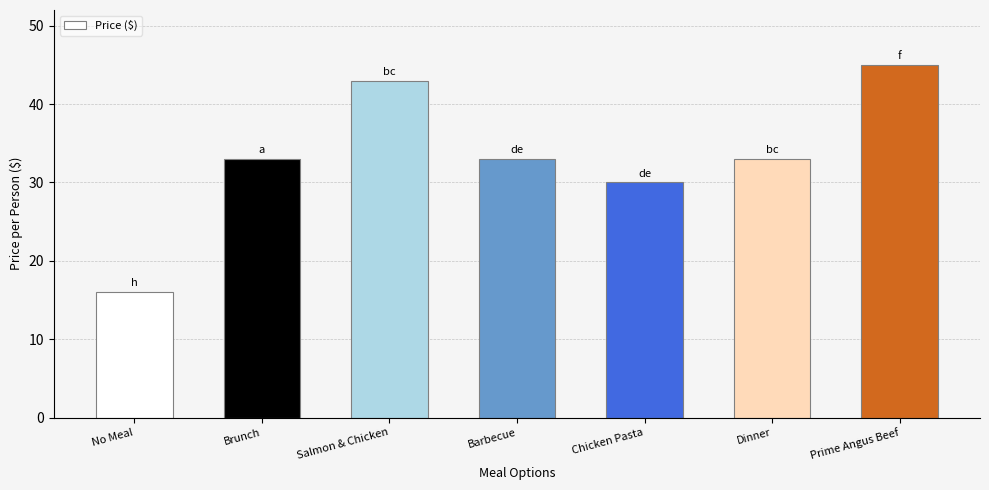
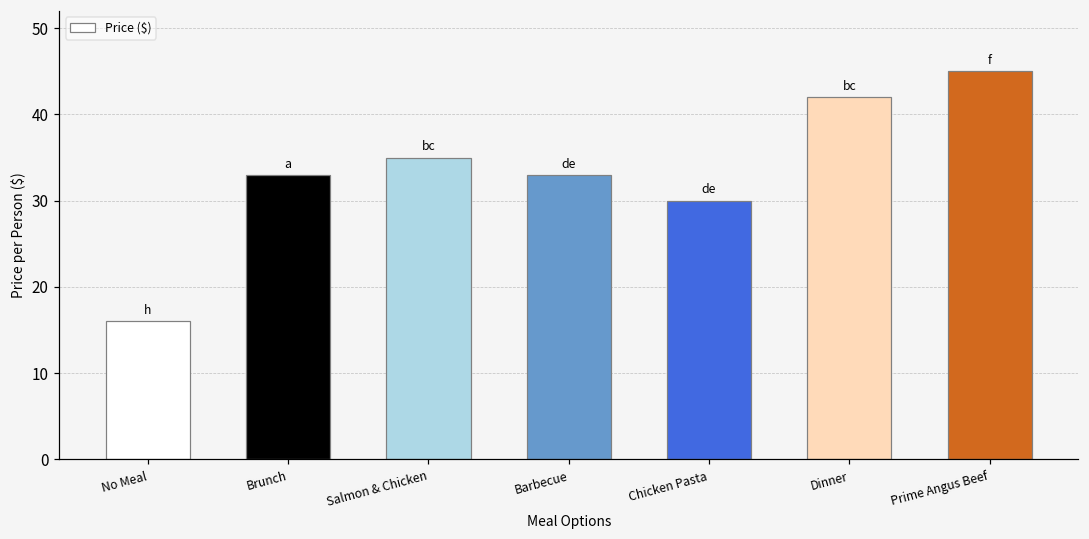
Salmon & Chicken: 43 -> 35
Dinner: 33 -> 42
